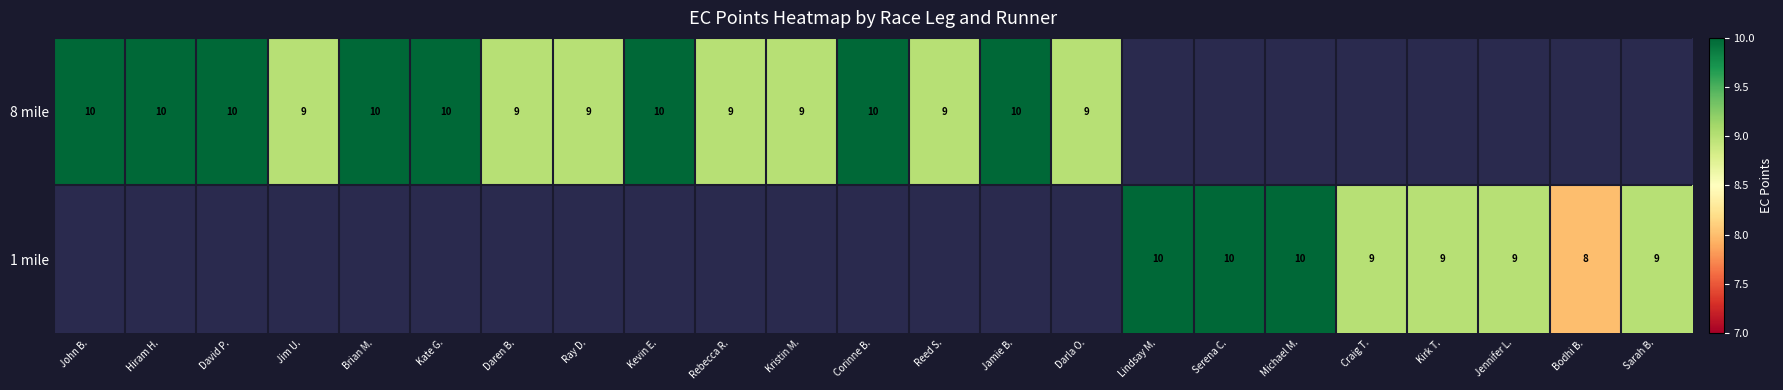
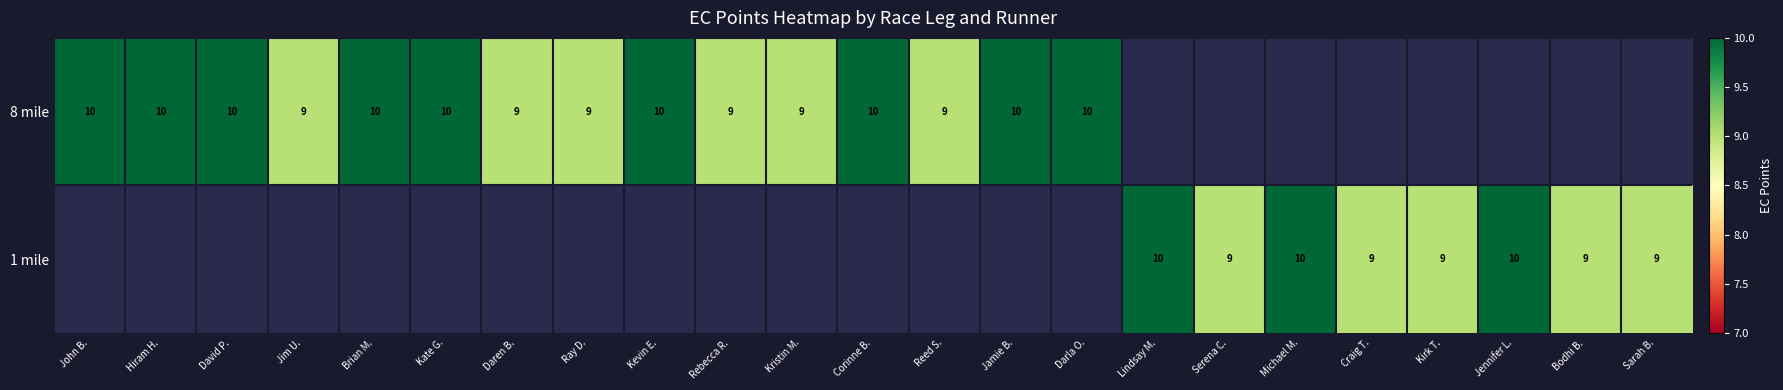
8 mile, Darla O.: 9 -> 10
1 mile, Serena C.: 10 -> 9
1 mile, Jennifer L.: 9 -> 10
1 mile, Bodhi B.: 8 -> 9
